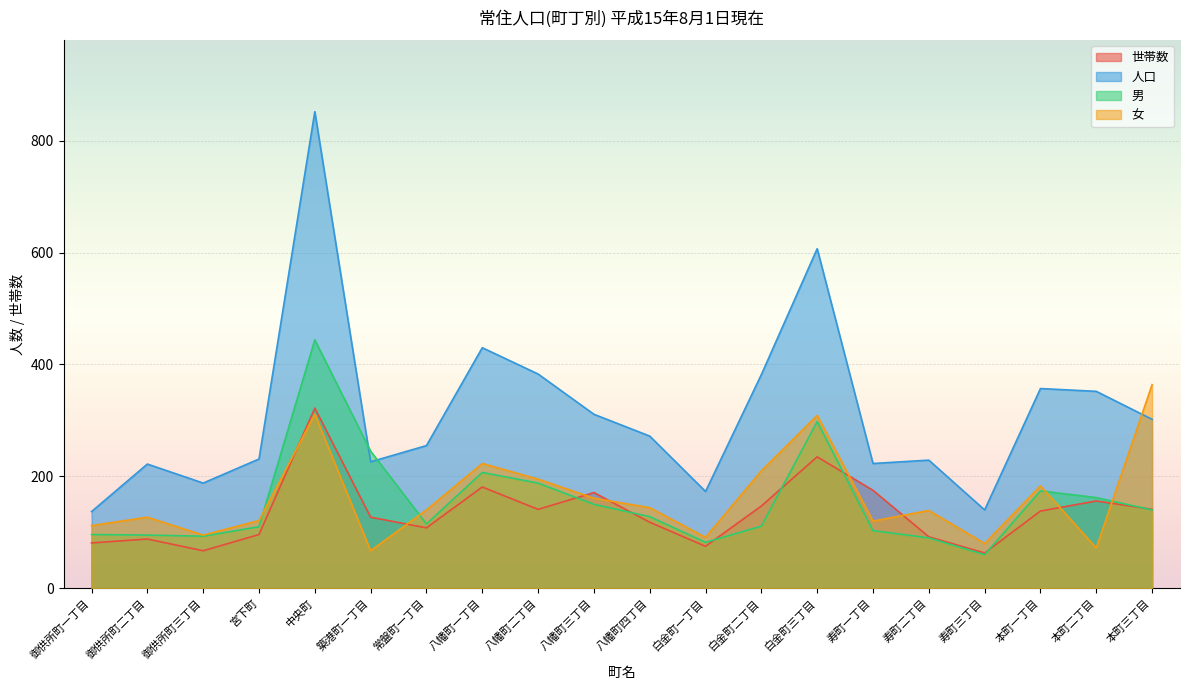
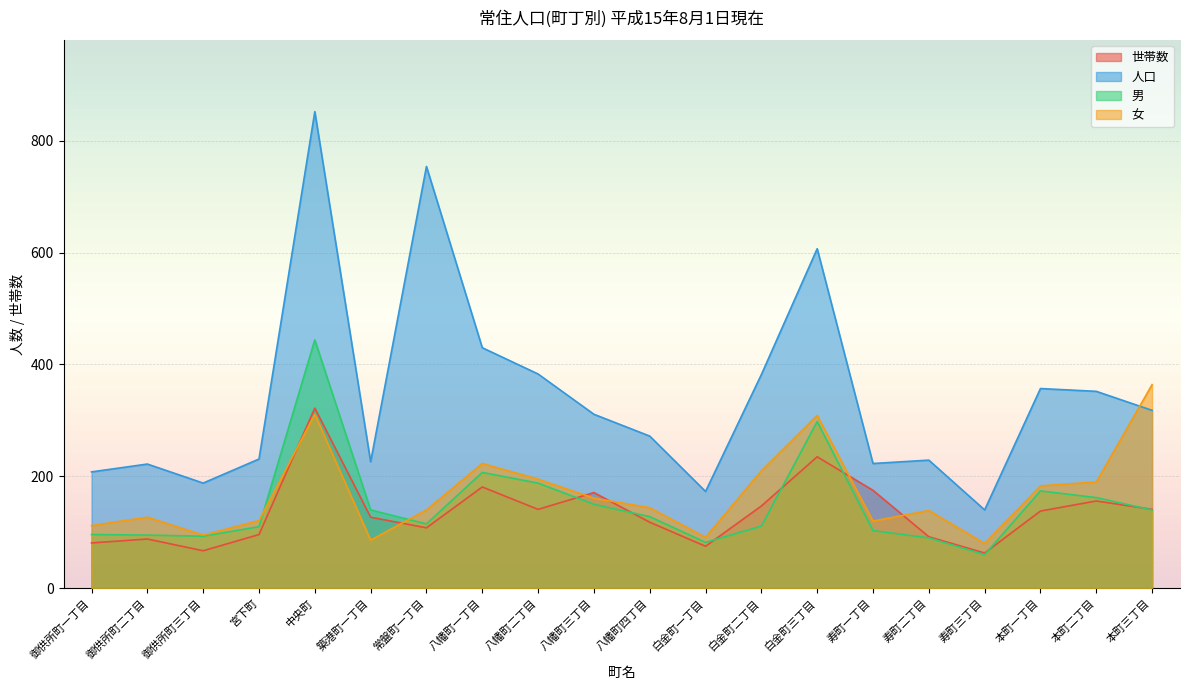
人口, 御供所町一丁目: 140 -> 210
男, 築港町一丁目: 250 -> 140
女, 築港町一丁目: 70 -> 90
人口, 常盤町一丁目: 260 -> 750
女, 本町二丁目: 70 -> 190
人口, 本町三丁目: 300 -> 320
